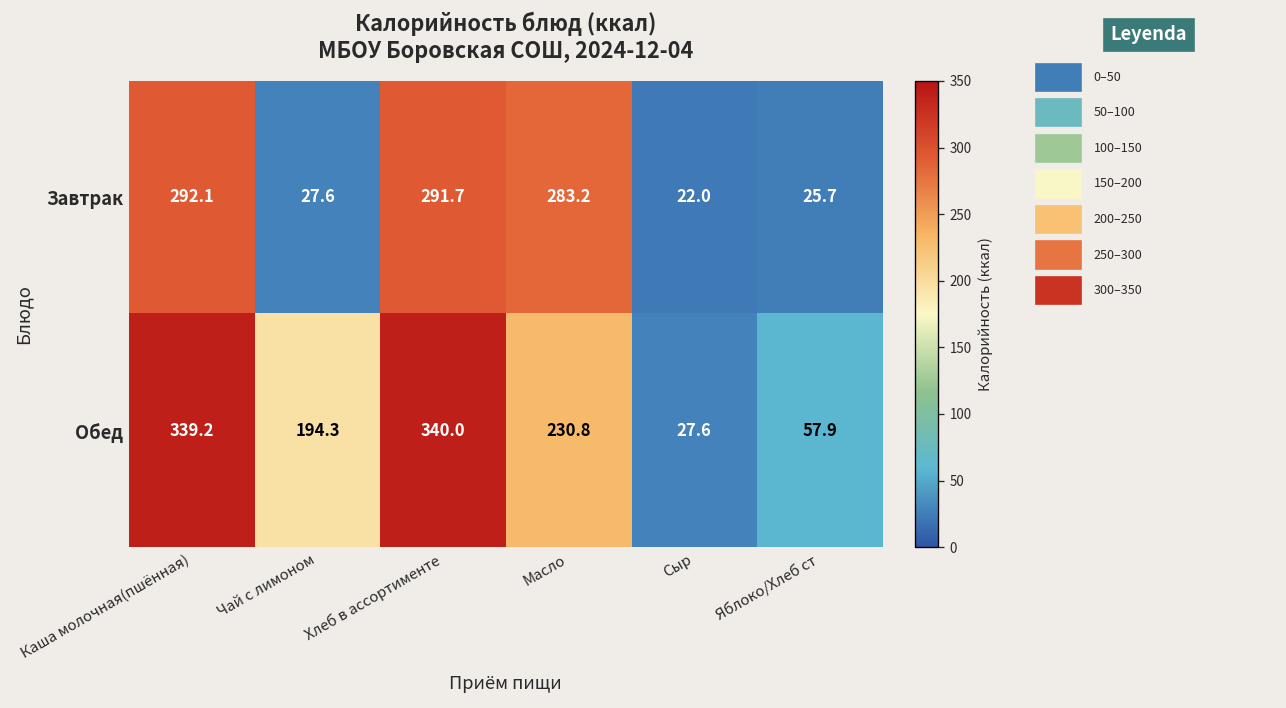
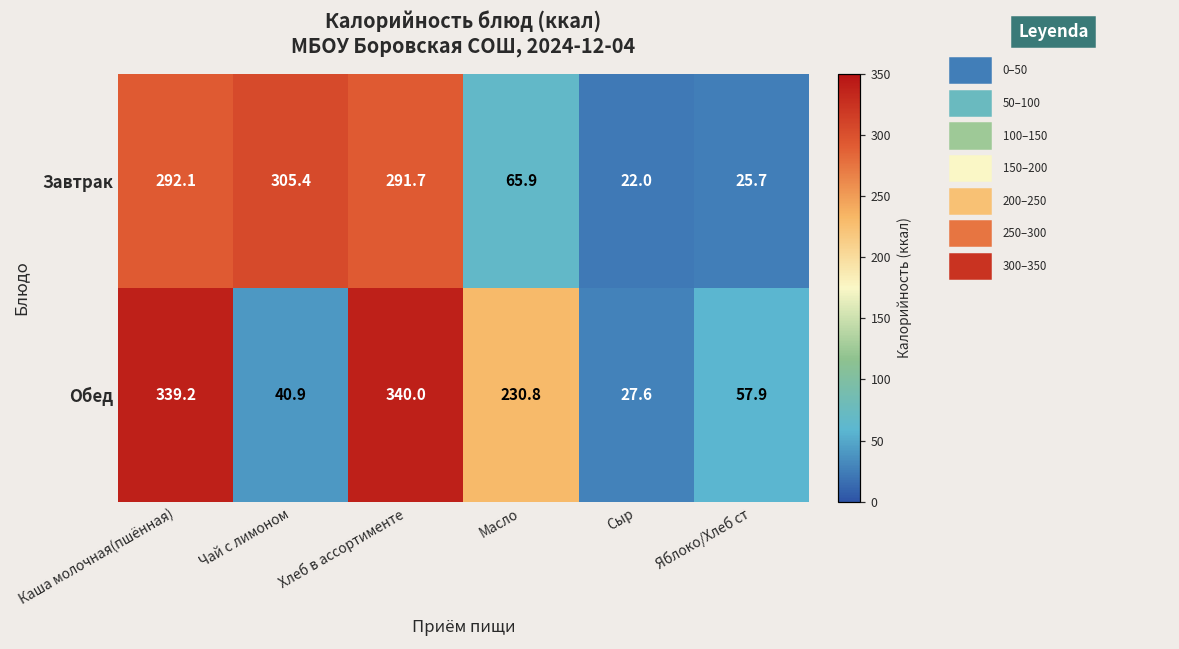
Завтрак, Чай с лимоном: 27.6 -> 305.4
Завтрак, Масло: 283.2 -> 65.9
Обед, Чай с лимоном: 194.3 -> 40.9
